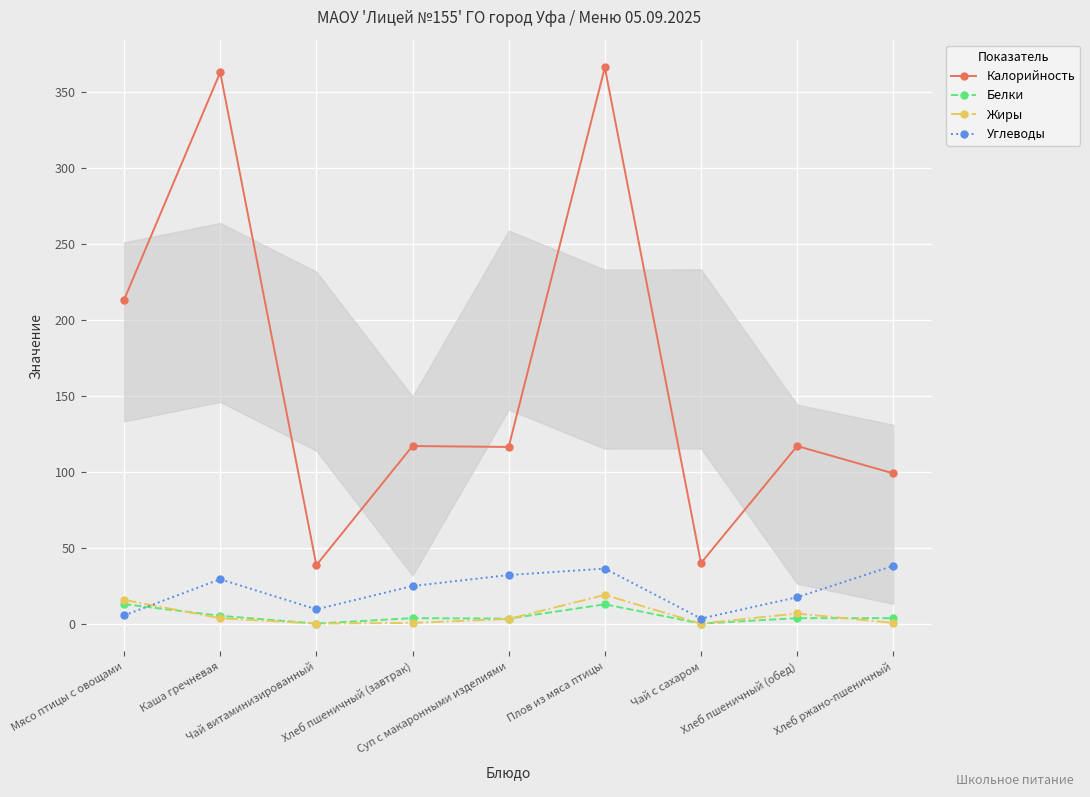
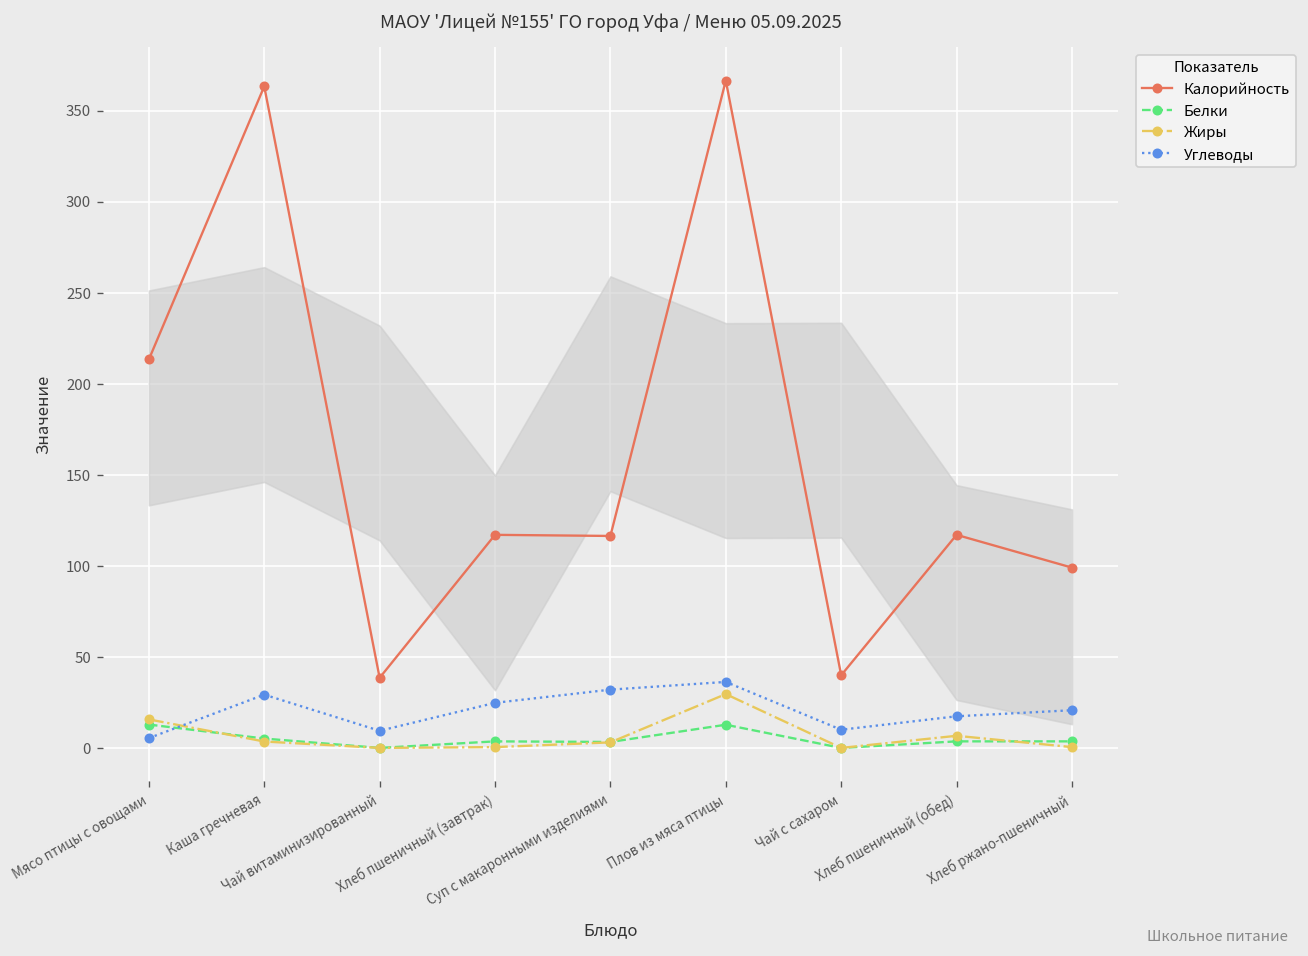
Жиры, Плов из мяса птицы: 19 -> 30
Углеводы, Чай с сахаром: 3 -> 10
Углеводы, Хлеб ржано-пшеничный: 38 -> 21
